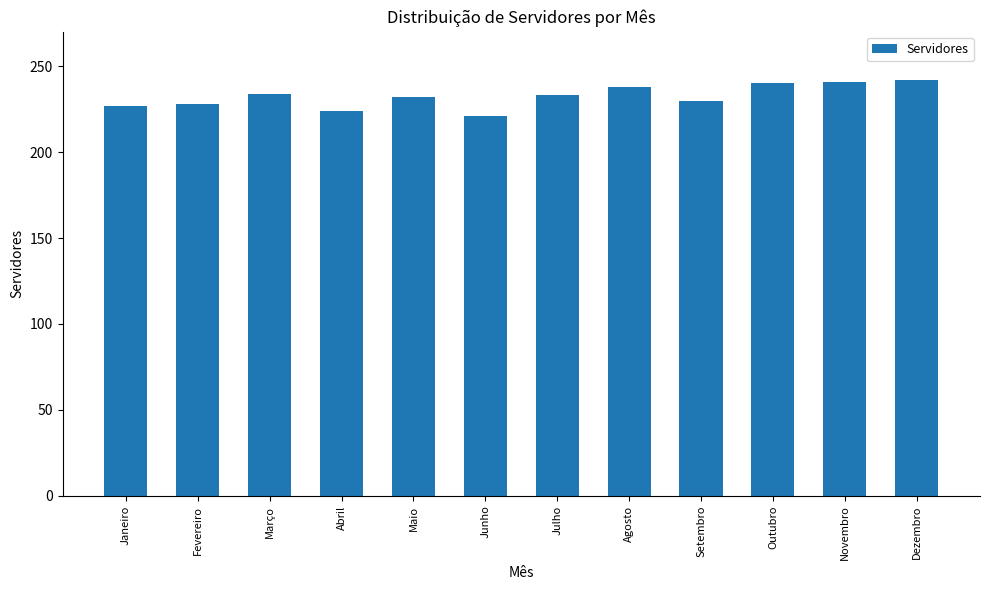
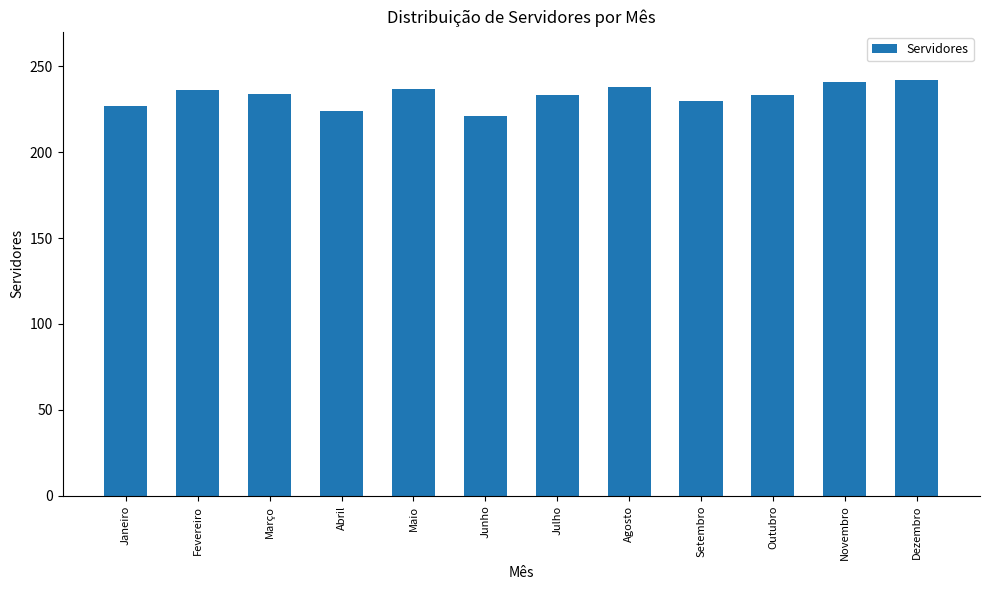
Fevereiro: 228 -> 236
Maio: 232 -> 237
Outubro: 240 -> 233
